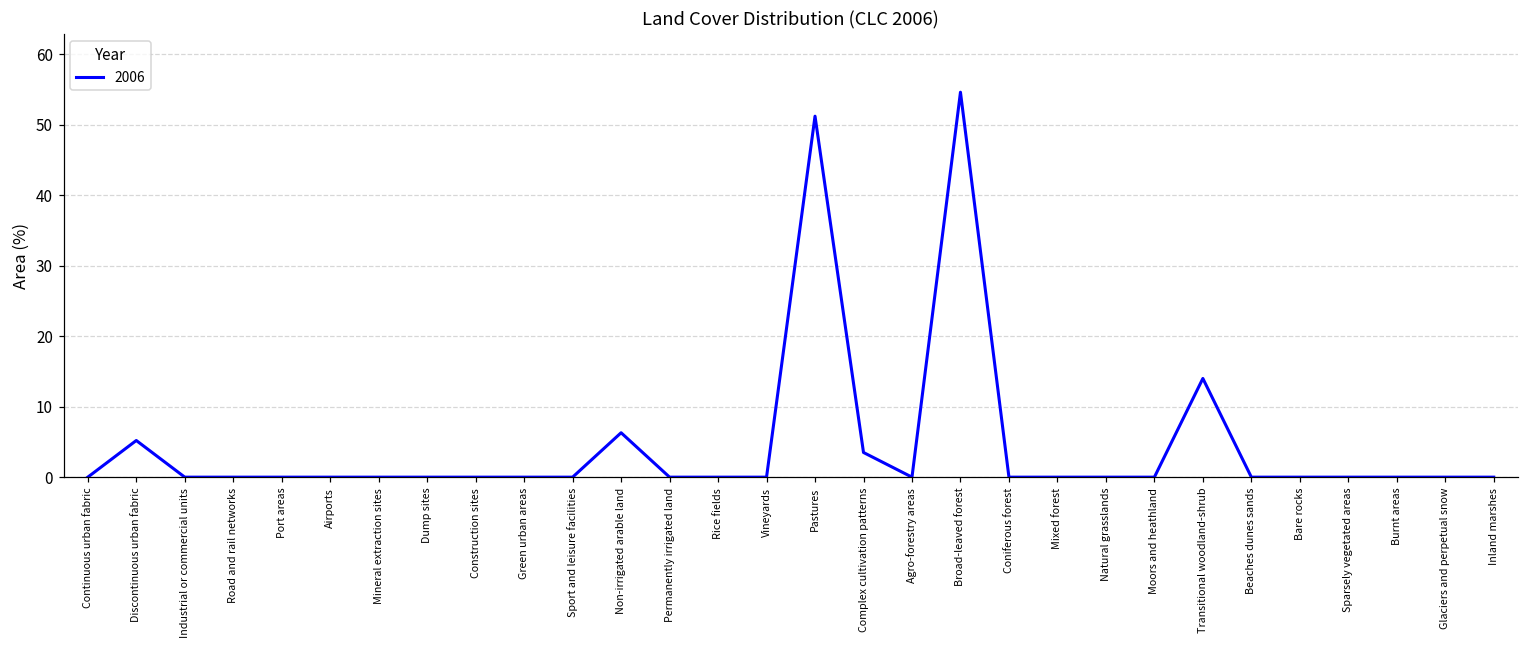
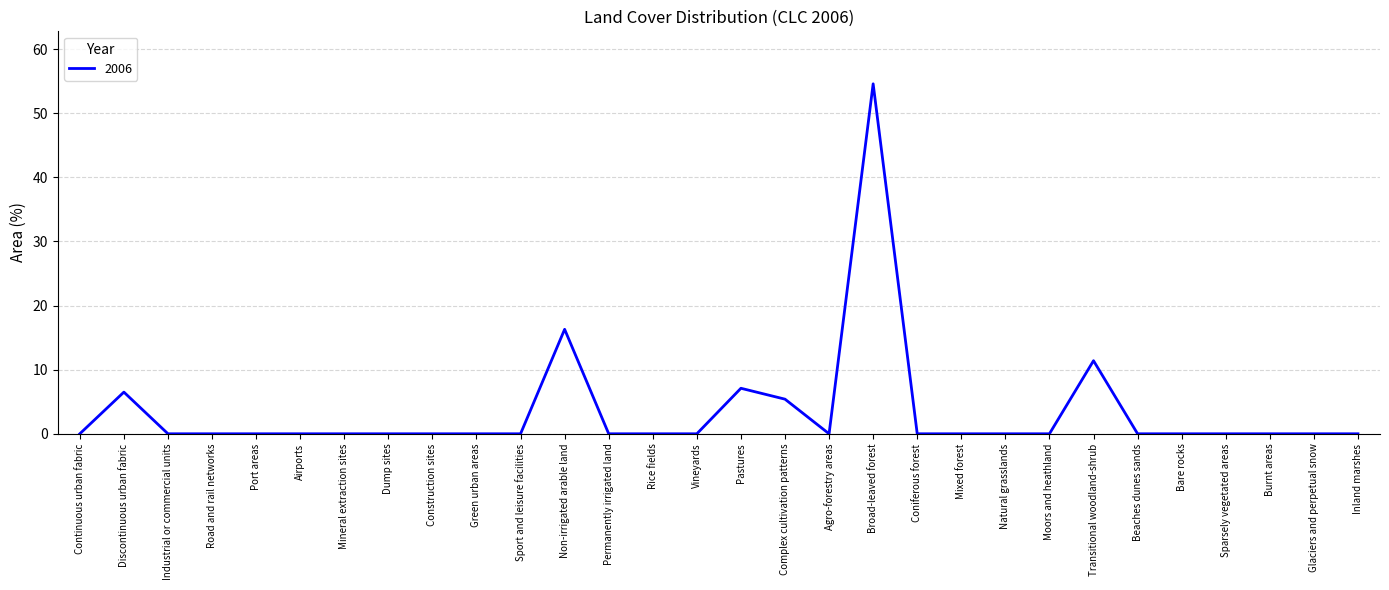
Discontinuous urban fabric: 5 -> 7
Non-irrigated arable land: 6 -> 16
Pastures: 51 -> 7
Complex cultivation patterns: 4 -> 5
Transitional woodland-shrub: 14 -> 11
